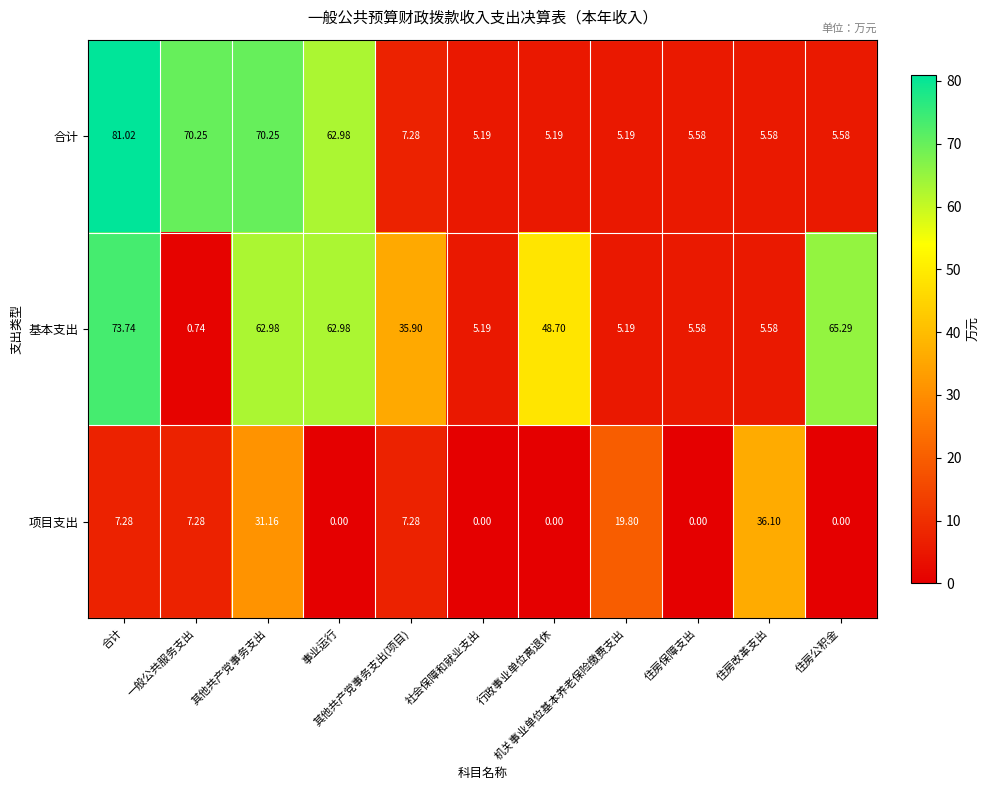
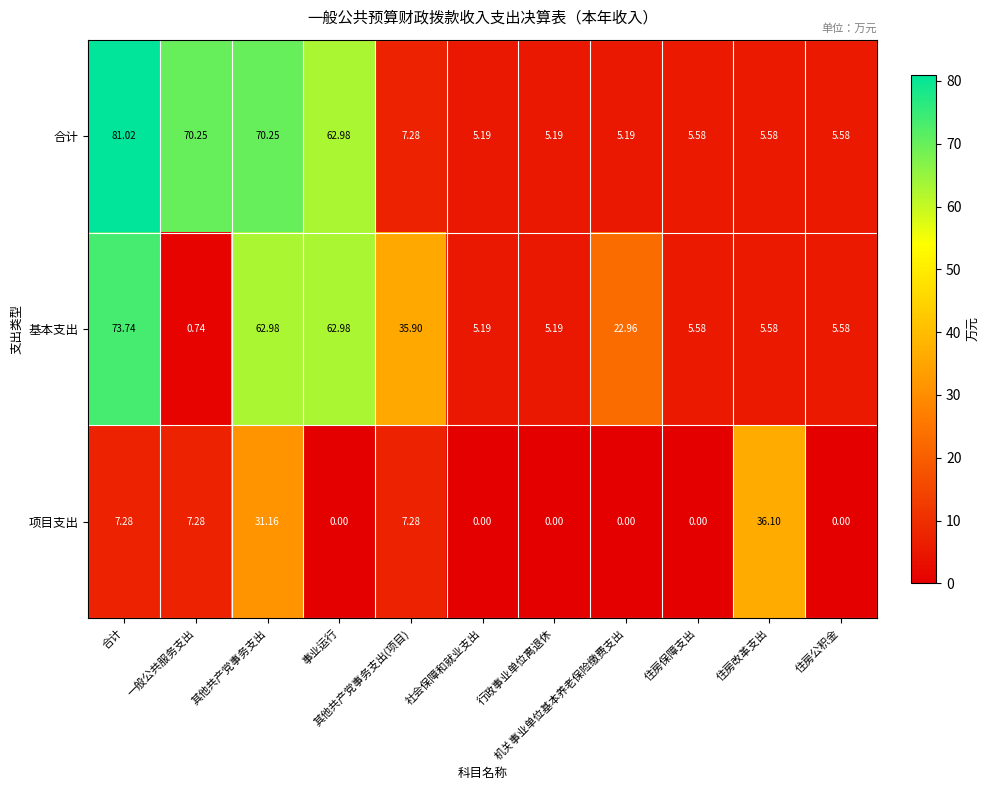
基本支出, 行政事业单位离退休: 48.70 -> 5.19
基本支出, 机关事业单位基本养老保险缴费支出: 5.19 -> 22.96
基本支出, 住房公积金: 65.29 -> 5.58
项目支出, 机关事业单位基本养老保险缴费支出: 19.80 -> 0.00
